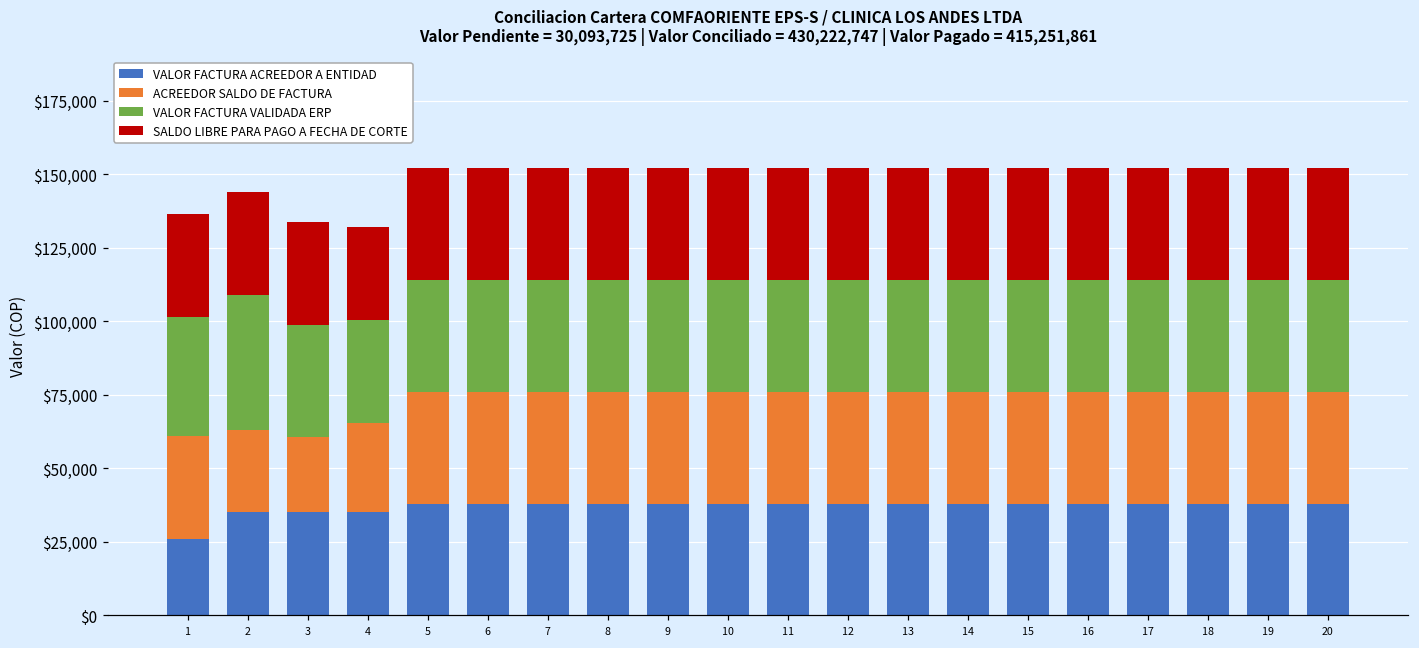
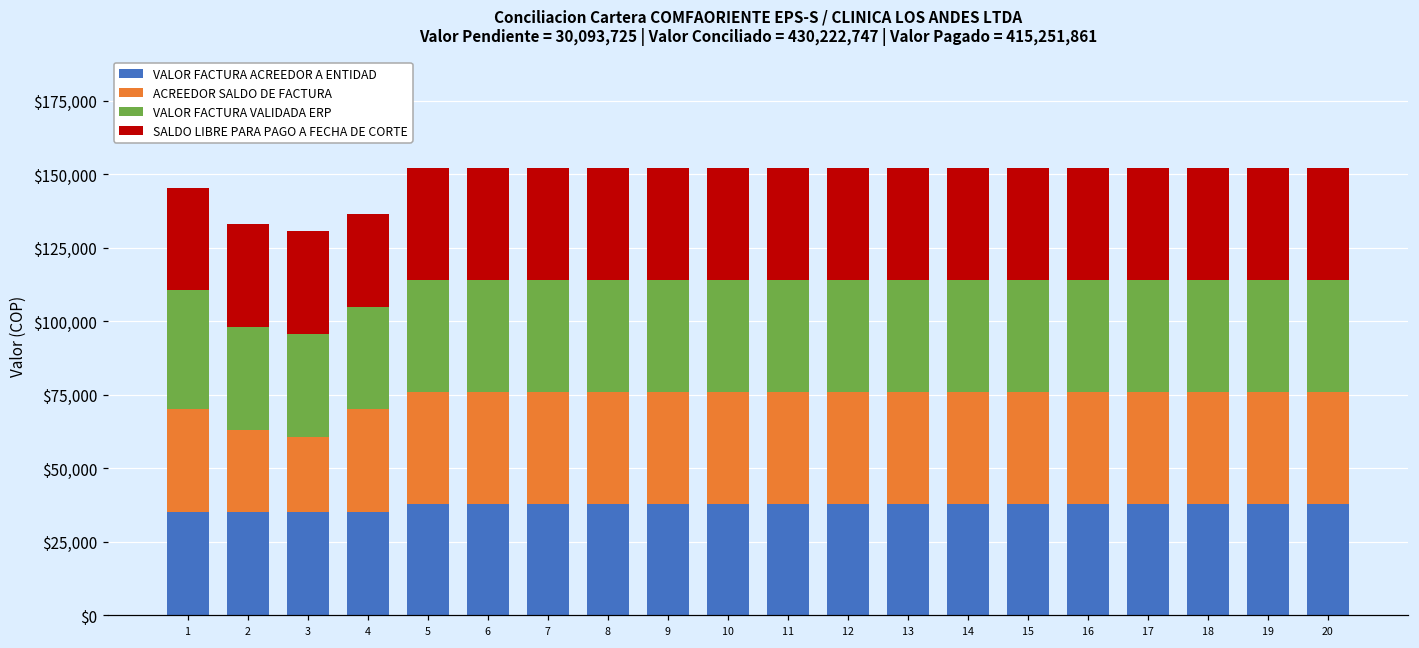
VALOR FACTURA ACREEDOR A ENTIDAD, 1: $26,000 -> $35,000
VALOR FACTURA VALIDADA ERP, 2: $46,000 -> $35,000
VALOR FACTURA VALIDADA ERP, 3: $38,000 -> $35,000
ACREEDOR SALDO DE FACTURA, 4: $30,000 -> $35,000
